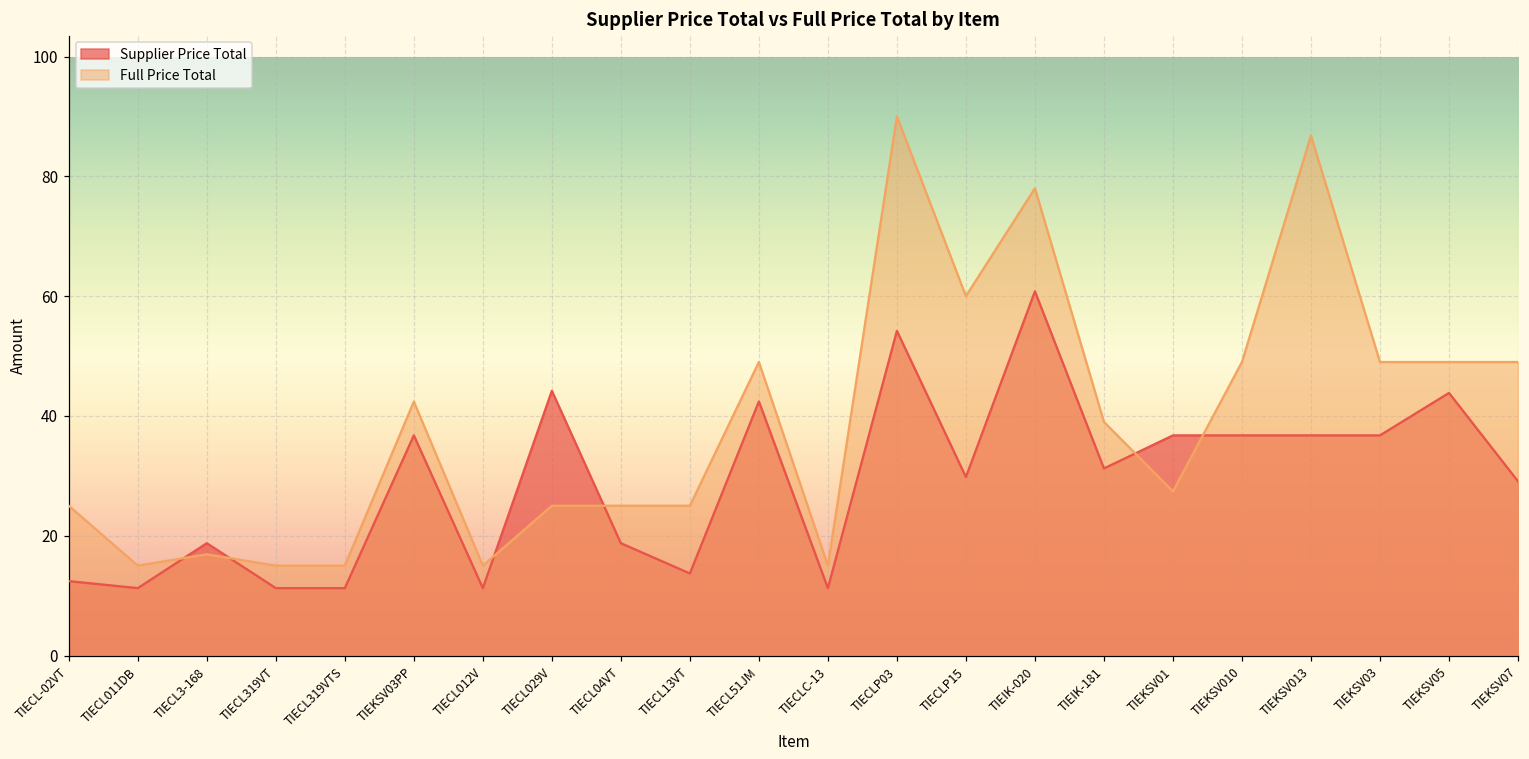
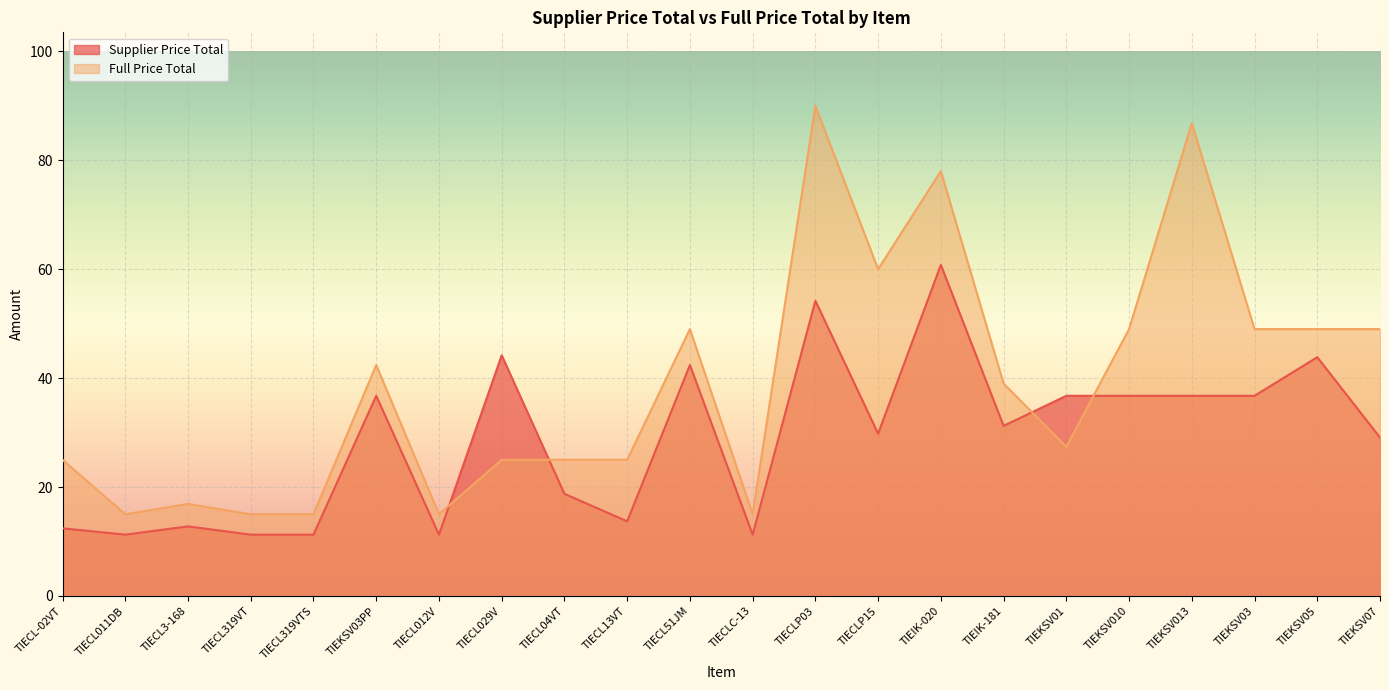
Supplier Price Total, TIECL3-168: 19 -> 13
